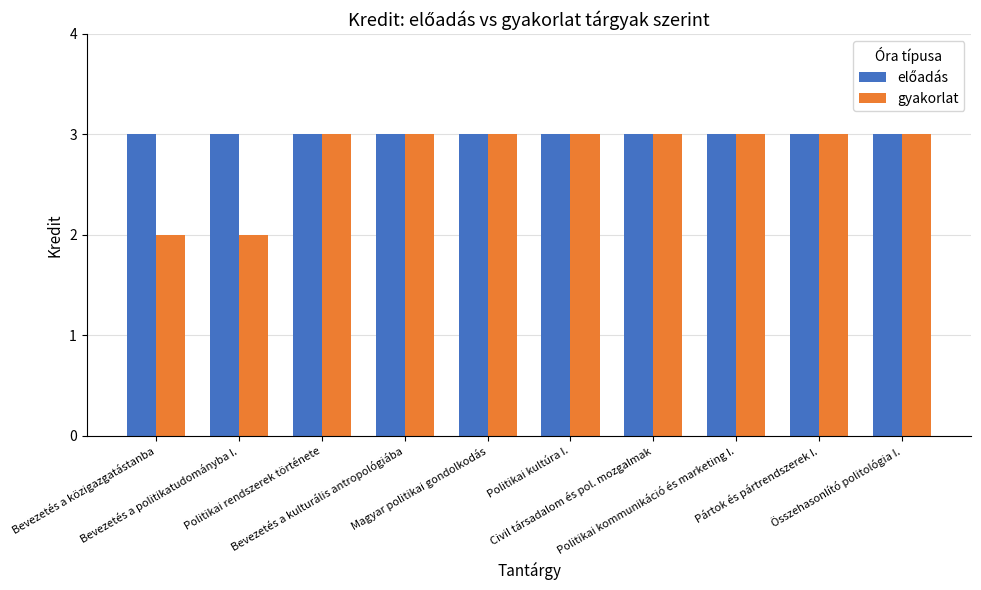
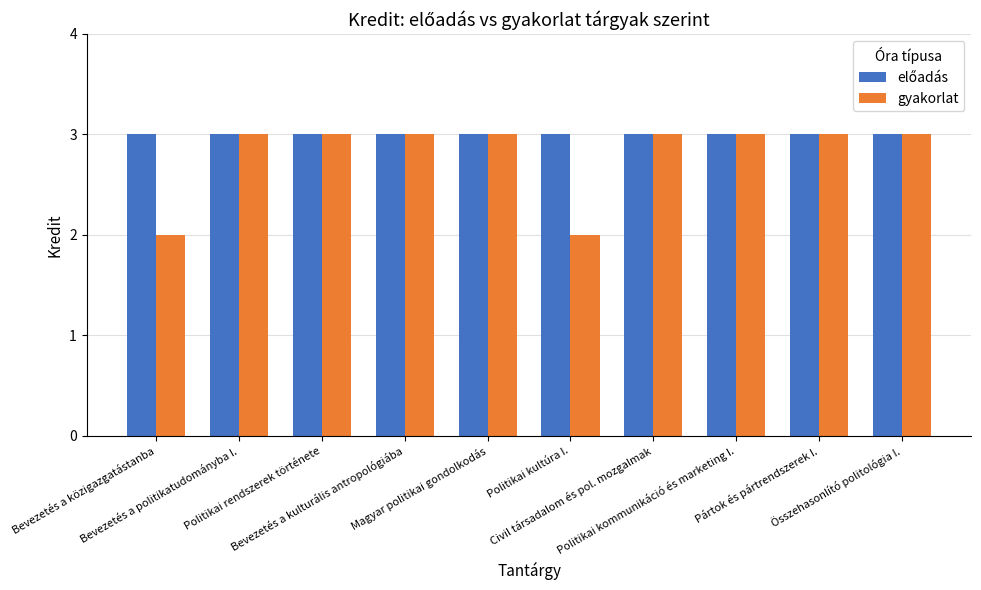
gyakorlat, Bevezetés a politikatudományba I.: 2 -> 3
gyakorlat, Politikai kultúra I.: 3 -> 2
